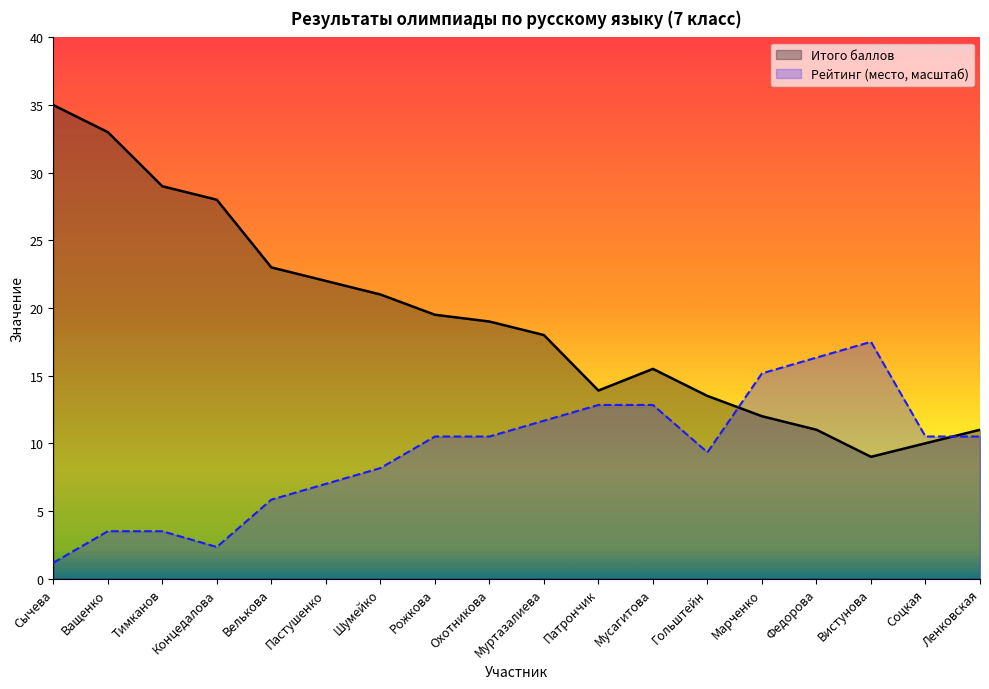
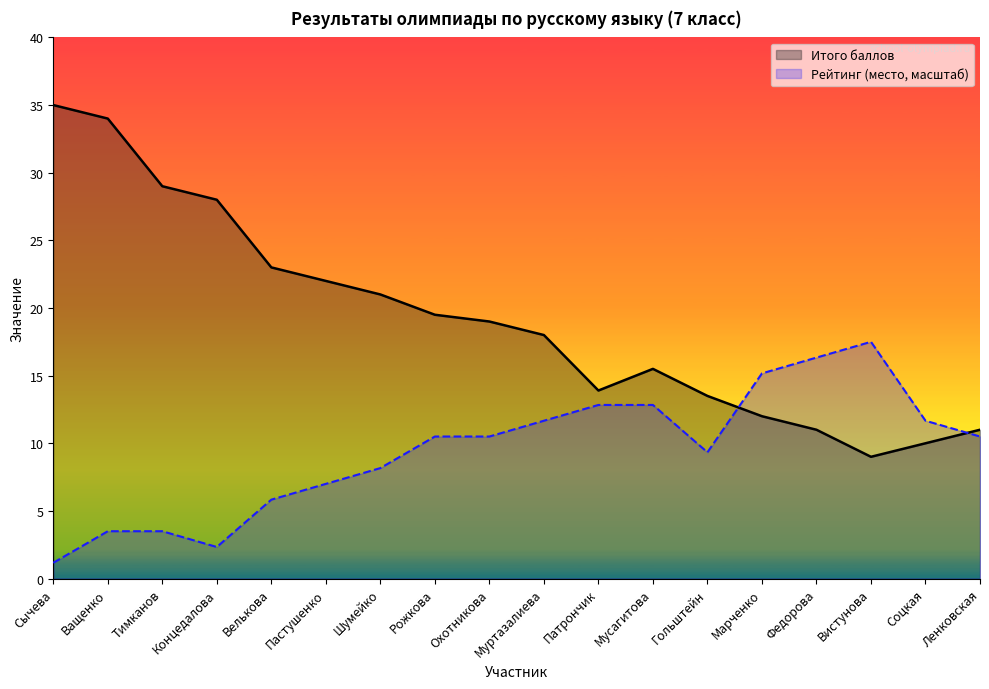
Итого баллов, Ващенко: 33 -> 34
Рейтинг (место, масштаб), Соцкая: 10.5 -> 11.7
